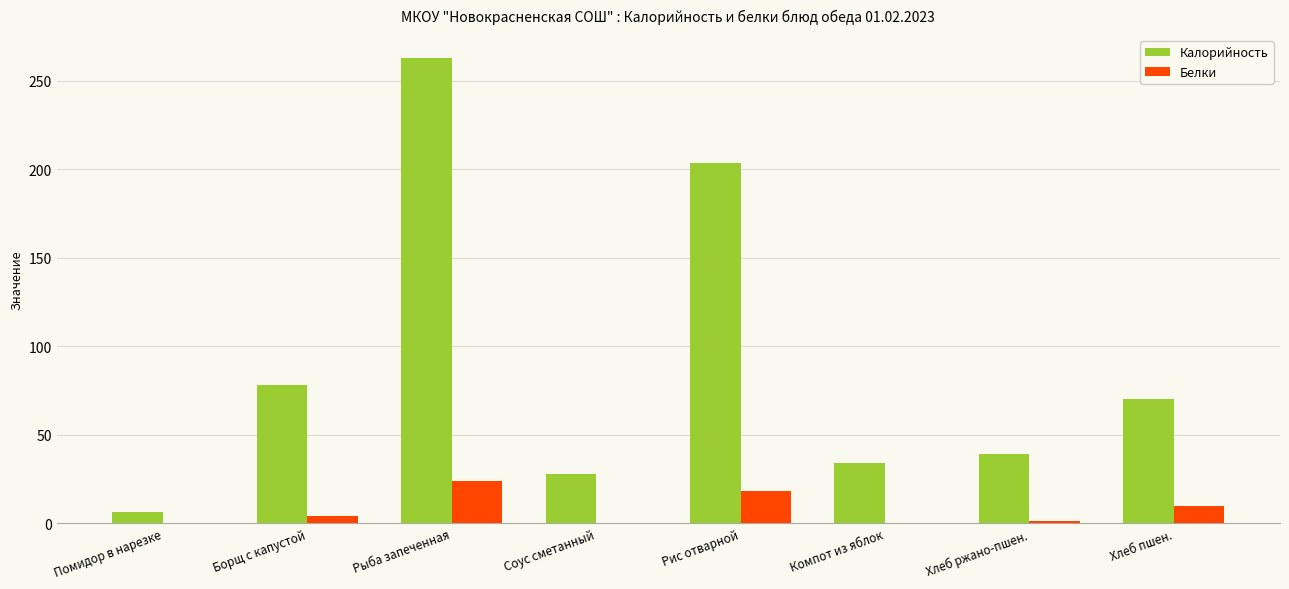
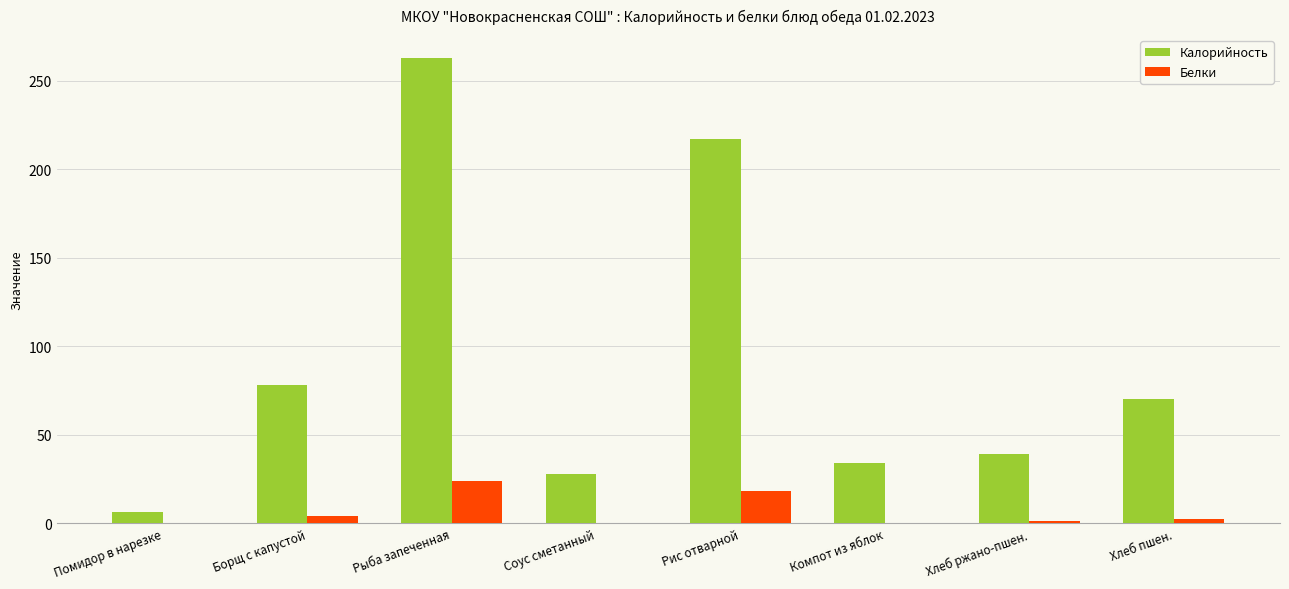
Калорийность, Рис отварной: 204 -> 217
Белки, Хлеб пшен.: 10 -> 2
